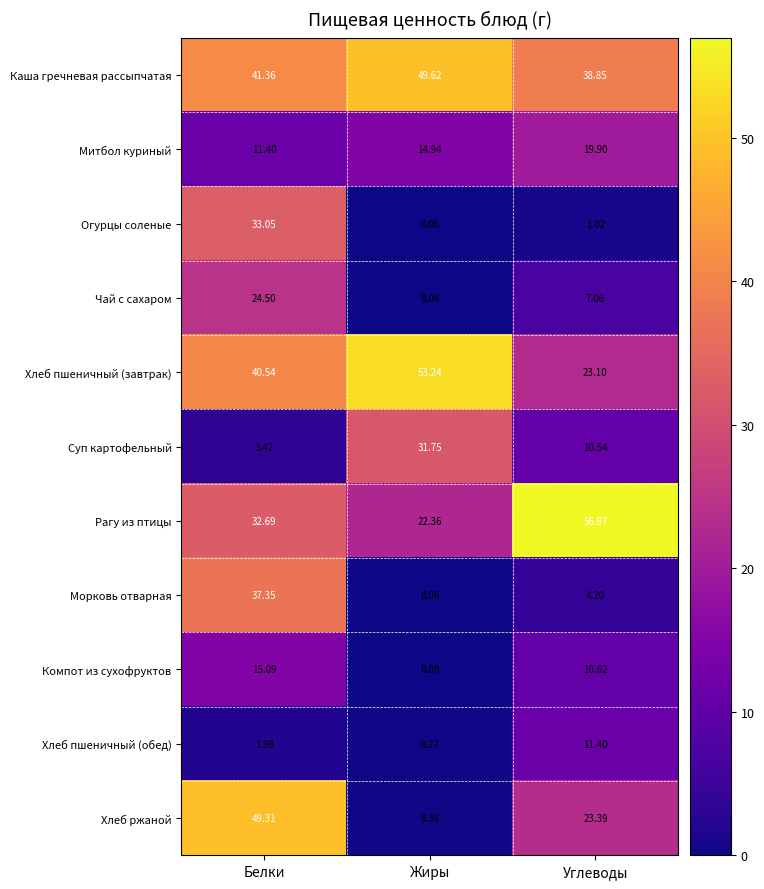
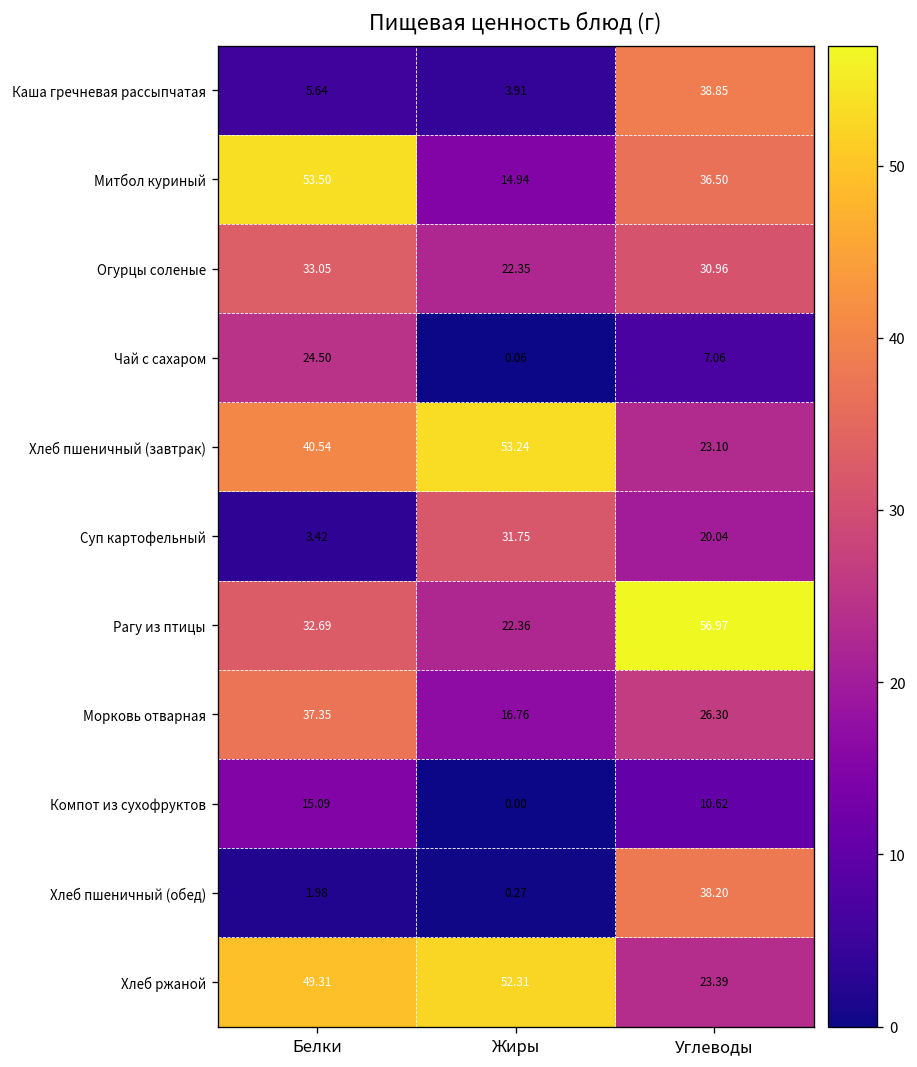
Каша гречневая рассыпчатая, Белки: 41.36 -> 5.64
Каша гречневая рассыпчатая, Жиры: 49.62 -> 3.91
Митбол куриный, Белки: 11.40 -> 53.50
Митбол куриный, Углеводы: 19.90 -> 36.50
Огурцы соленые, Жиры: 0.06 -> 22.35
Огурцы соленые, Углеводы: 1.02 -> 30.96
Суп картофельный, Углеводы: 10.54 -> 20.04
Морковь отварная, Жиры: 0.06 -> 16.76
Морковь отварная, Углеводы: 4.20 -> 26.30
Хлеб пшеничный (обед), Углеводы: 11.40 -> 38.20
Хлеб ржаной, Жиры: 0.36 -> 52.31
